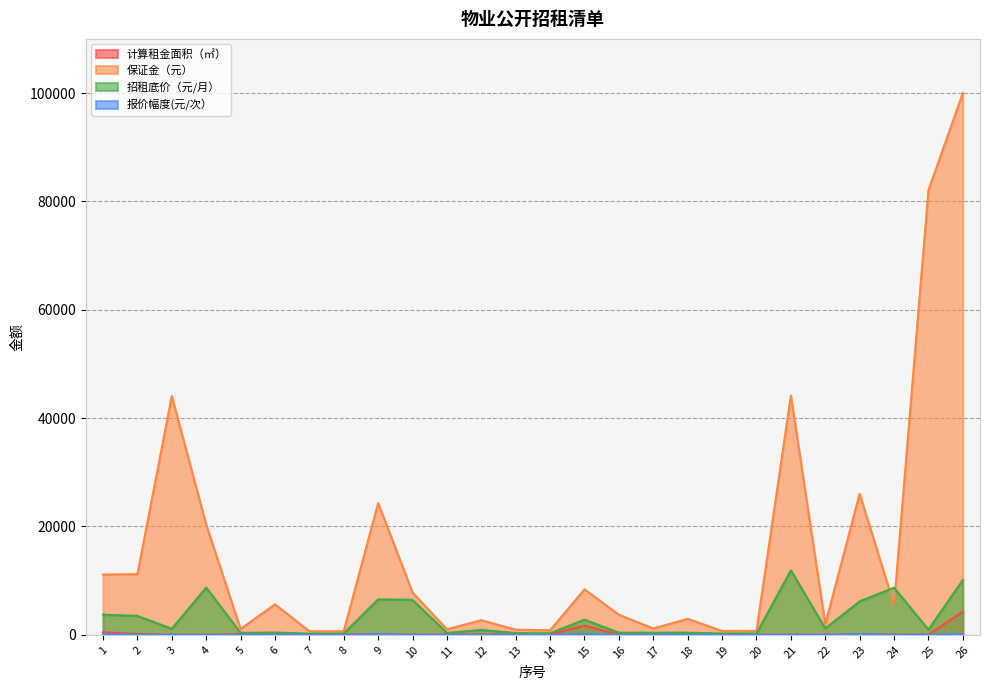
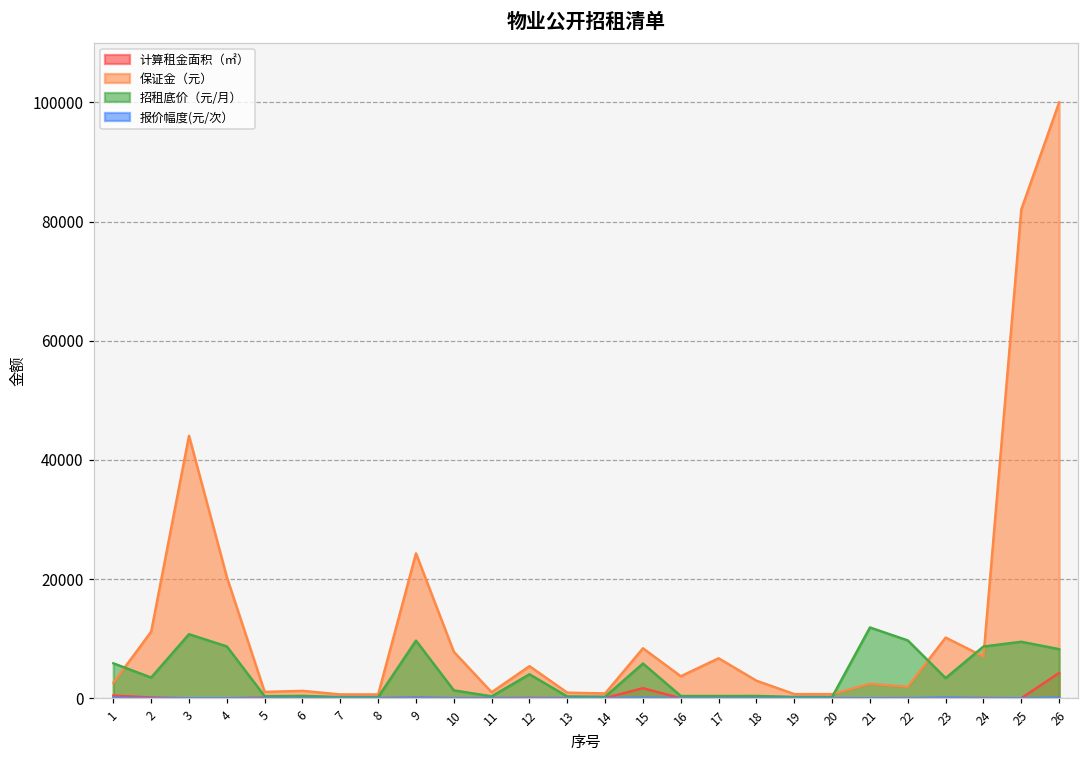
保证金（元）, 1: 11000 -> 3000
招租底价（元/月）, 1: 4000 -> 6000
招租底价（元/月）, 3: 1000 -> 11000
保证金（元）, 6: 6000 -> 1000
招租底价（元/月）, 9: 7000 -> 10000
招租底价（元/月）, 10: 6000 -> 1000
保证金（元）, 12: 3000 -> 5000
招租底价（元/月）, 12: 1000 -> 4000
招租底价（元/月）, 15: 3000 -> 6000
保证金（元）, 17: 1000 -> 7000
保证金（元）, 21: 44000 -> 2000
招租底价（元/月）, 22: 1000 -> 10000
保证金（元）, 23: 26000 -> 10000
招租底价（元/月）, 23: 6000 -> 3000
保证金（元）, 24: 6000 -> 7000
招租底价（元/月）, 25: 1000 -> 9000
招租底价（元/月）, 26: 10000 -> 8000
